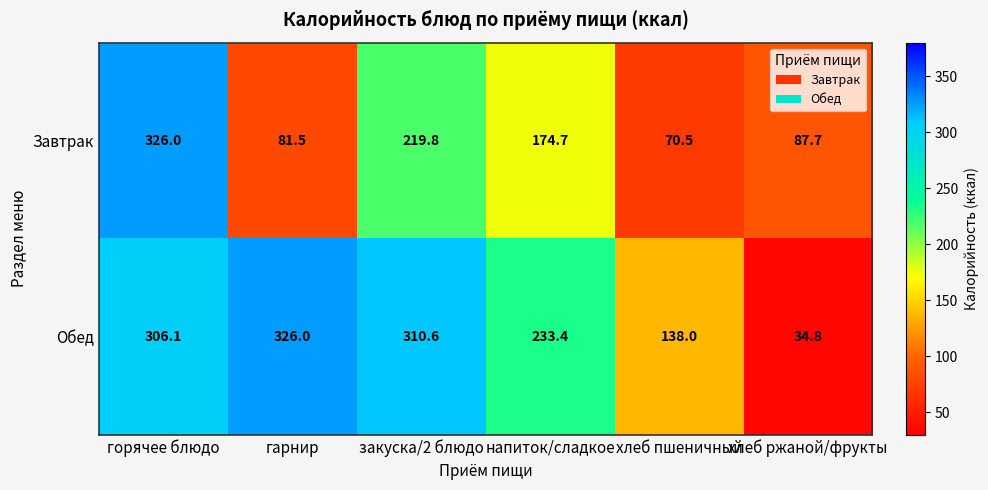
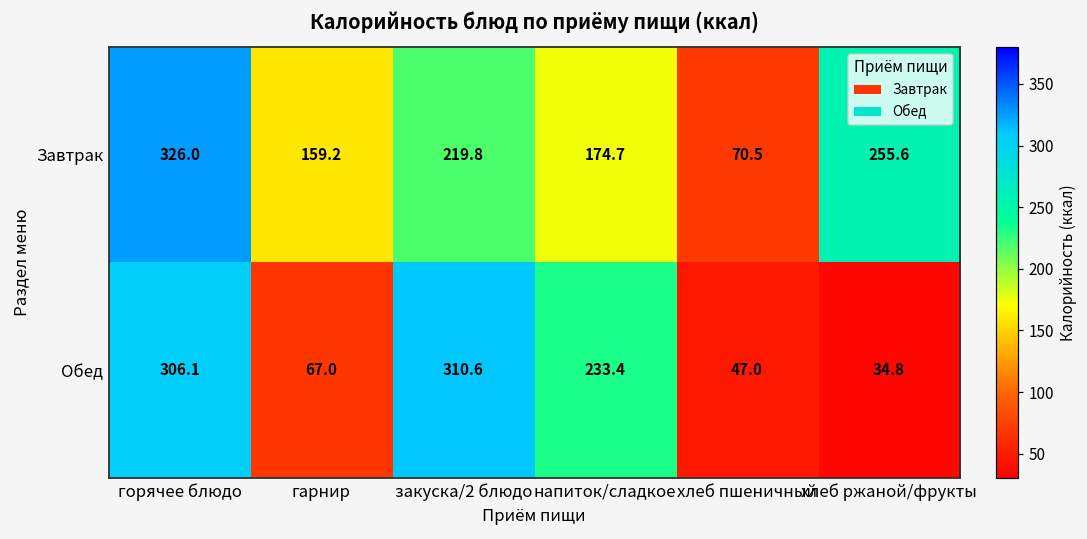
Завтрак, гарнир: 81.5 -> 159.2
Завтрак, хлеб ржаной/фрукты: 87.7 -> 255.6
Обед, гарнир: 326.0 -> 67.0
Обед, хлеб пшеничный: 138.0 -> 47.0
